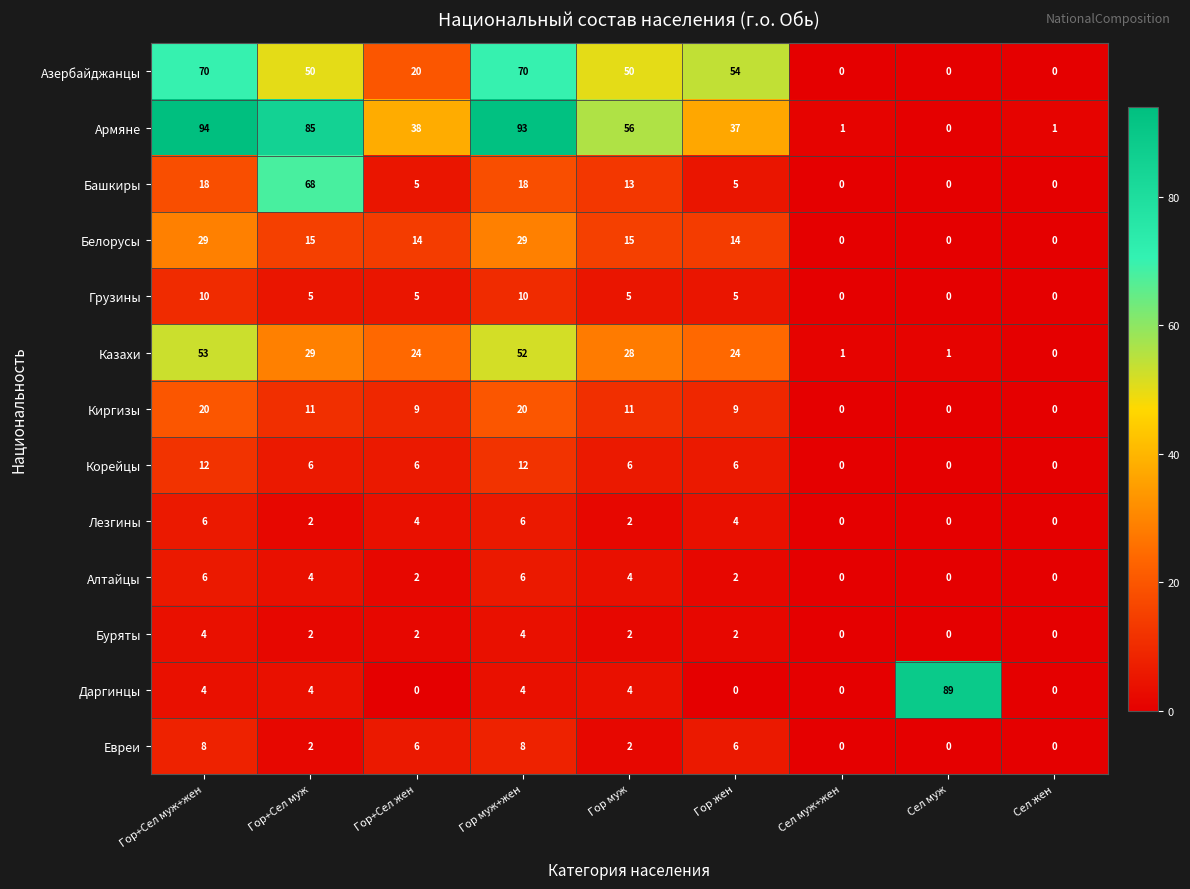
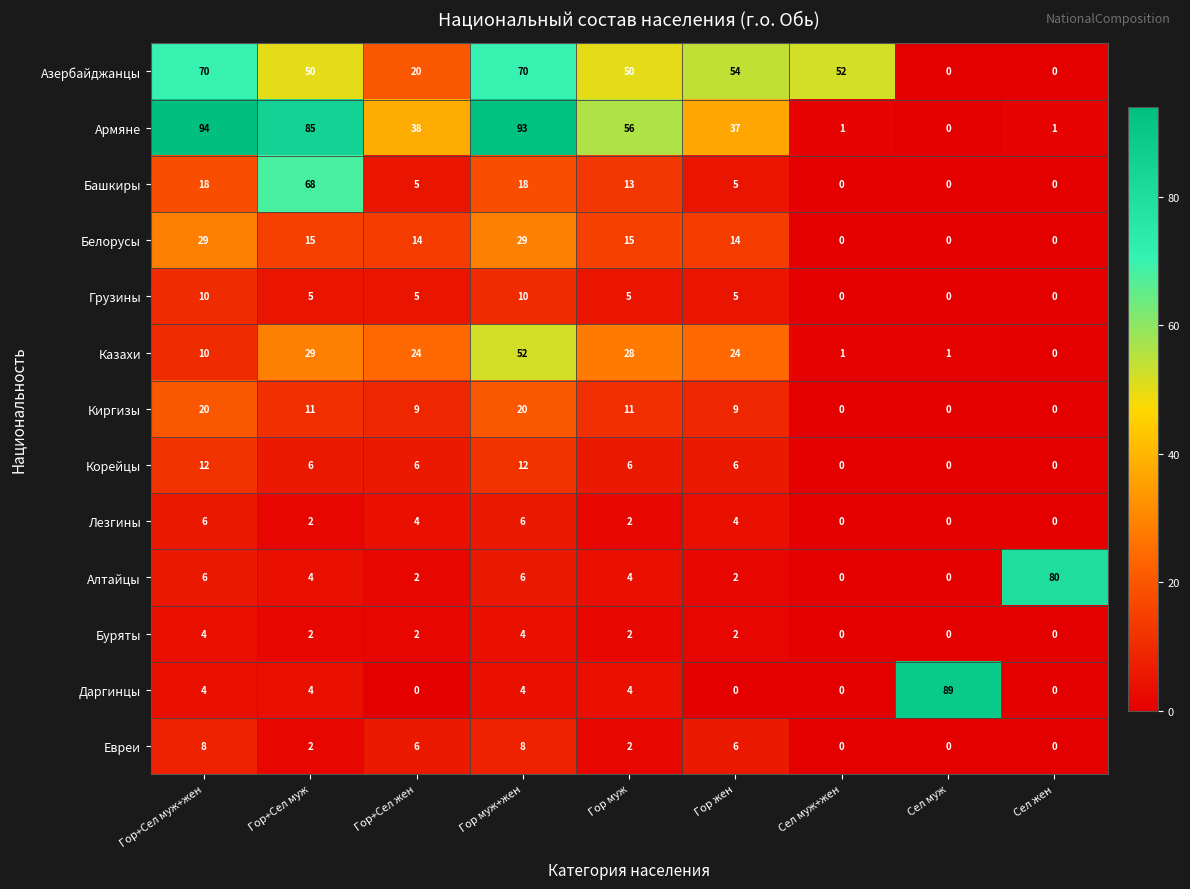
Азербайджанцы, Сел муж+жен: 0 -> 52
Казахи, Гор+Сел муж+жен: 53 -> 10
Алтайцы, Сел жен: 0 -> 80
